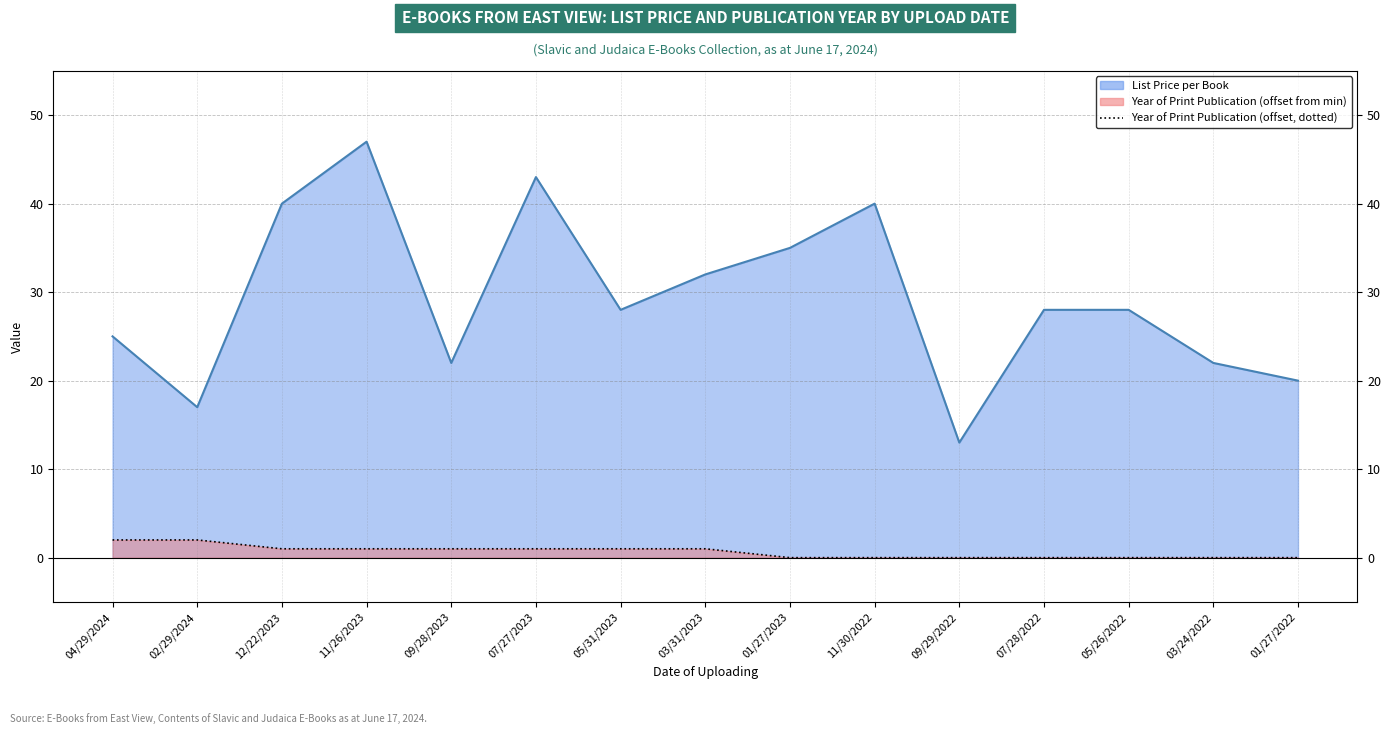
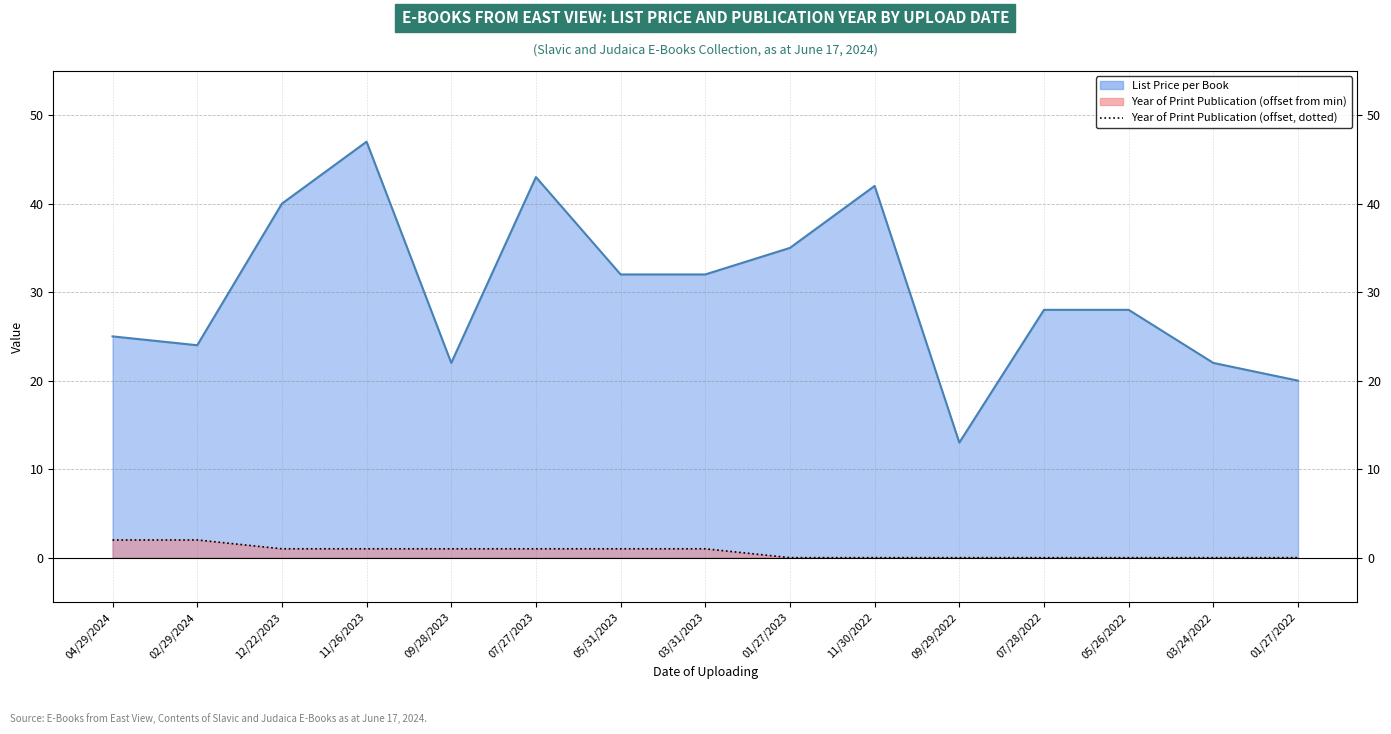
List Price per Book, 02/29/2024: 17 -> 24
List Price per Book, 05/31/2023: 28 -> 32
List Price per Book, 11/30/2022: 40 -> 42
